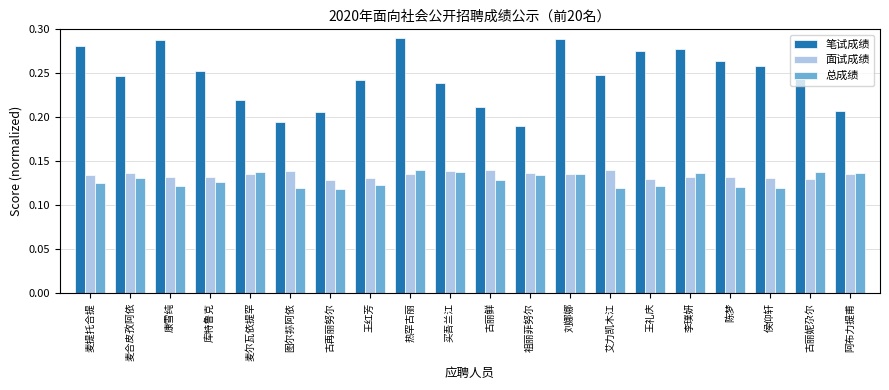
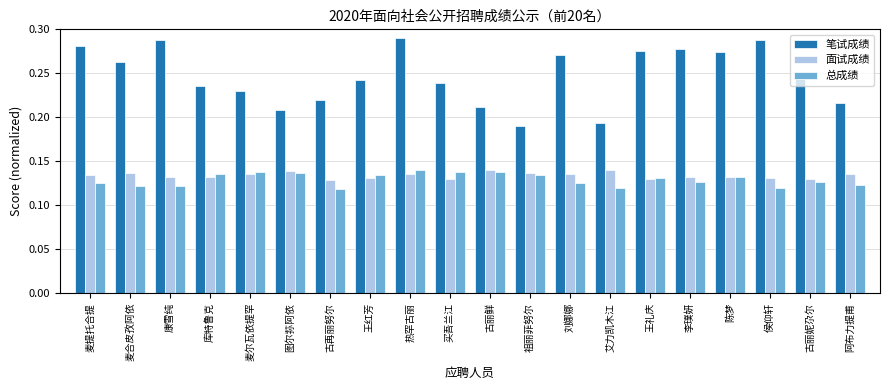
笔试成绩, 麦合皮孜阿依: 0.25 -> 0.26
总成绩, 麦合皮孜阿依: 0.13 -> 0.12
笔试成绩, 库特鲁克: 0.25 -> 0.24
总成绩, 库特鲁克: 0.13 -> 0.14
笔试成绩, 麦尔瓦依提罕: 0.22 -> 0.23
笔试成绩, 图尔荪阿依: 0.19 -> 0.21
总成绩, 图尔荪阿依: 0.12 -> 0.14
笔试成绩, 古再丽努尔: 0.21 -> 0.22
总成绩, 王红芳: 0.12 -> 0.13
面试成绩, 买吾兰江: 0.14 -> 0.13
总成绩, 古丽鲜: 0.13 -> 0.14
笔试成绩, 刘娜娜: 0.29 -> 0.27
总成绩, 刘娜娜: 0.14 -> 0.13
笔试成绩, 艾力凯木江: 0.25 -> 0.19
总成绩, 王礼庆: 0.12 -> 0.13
总成绩, 李璞妍: 0.14 -> 0.13
笔试成绩, 陈梦: 0.26 -> 0.27
总成绩, 陈梦: 0.12 -> 0.13
笔试成绩, 侯仰轩: 0.26 -> 0.29
总成绩, 古丽妮尕尔: 0.14 -> 0.13
笔试成绩, 阿布力提甫: 0.21 -> 0.22
总成绩, 阿布力提甫: 0.14 -> 0.12
